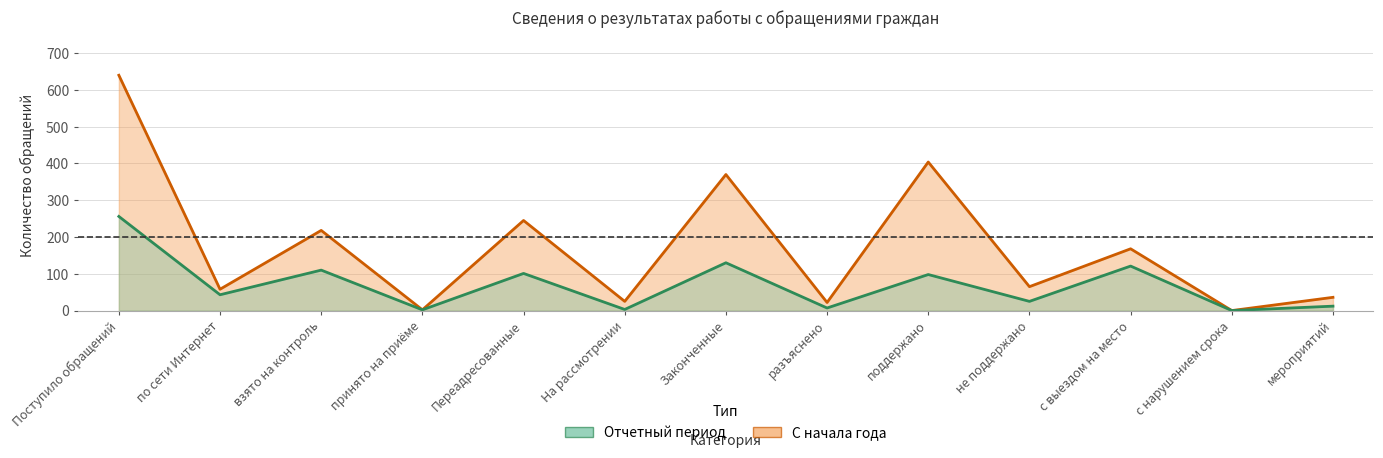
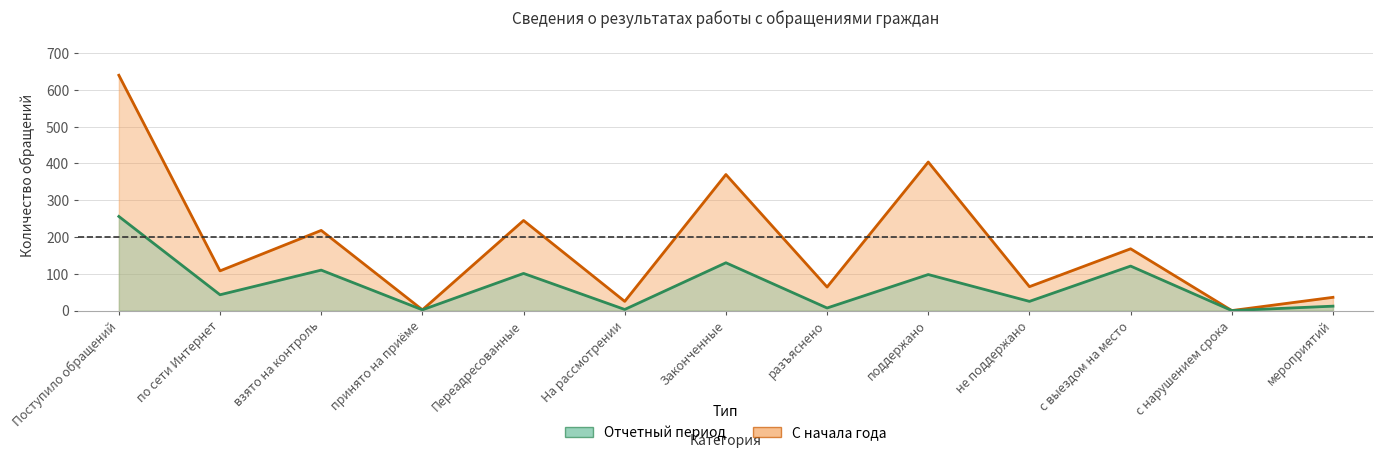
С начала года, по сети Интернет: 60 -> 110
С начала года, разъяснено: 20 -> 60
